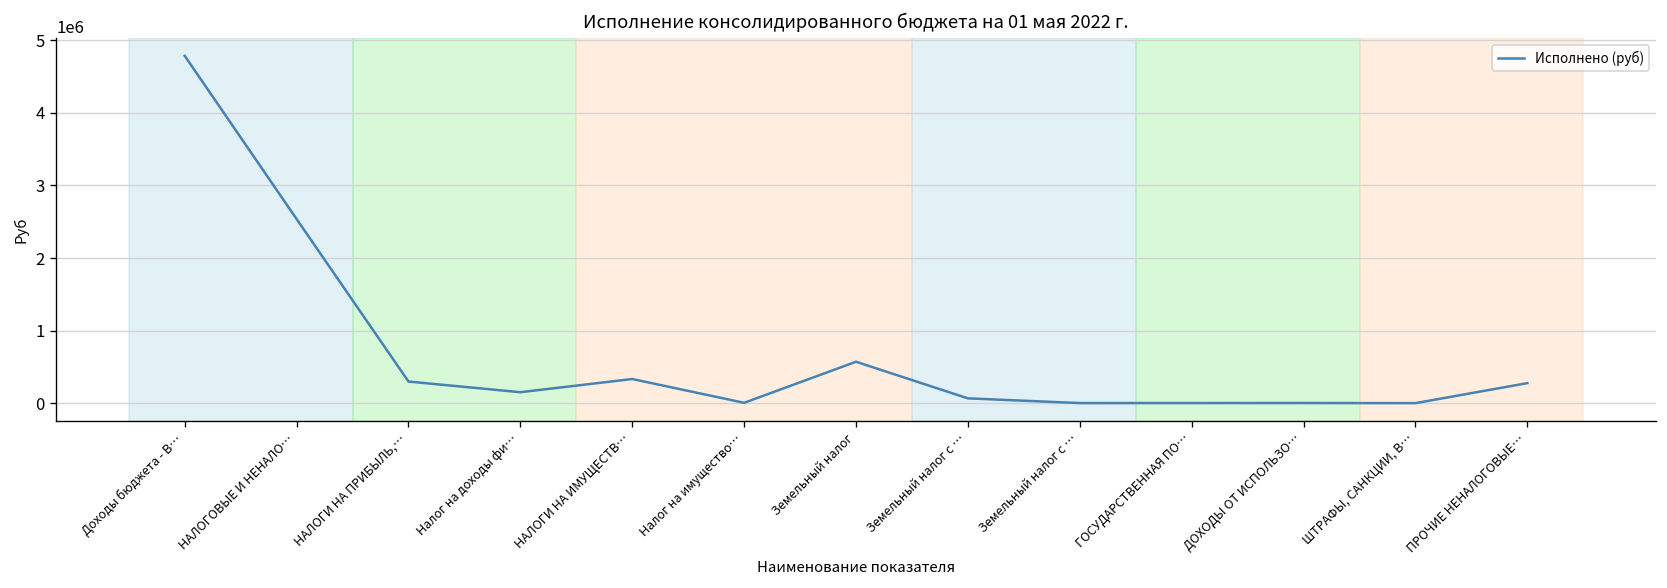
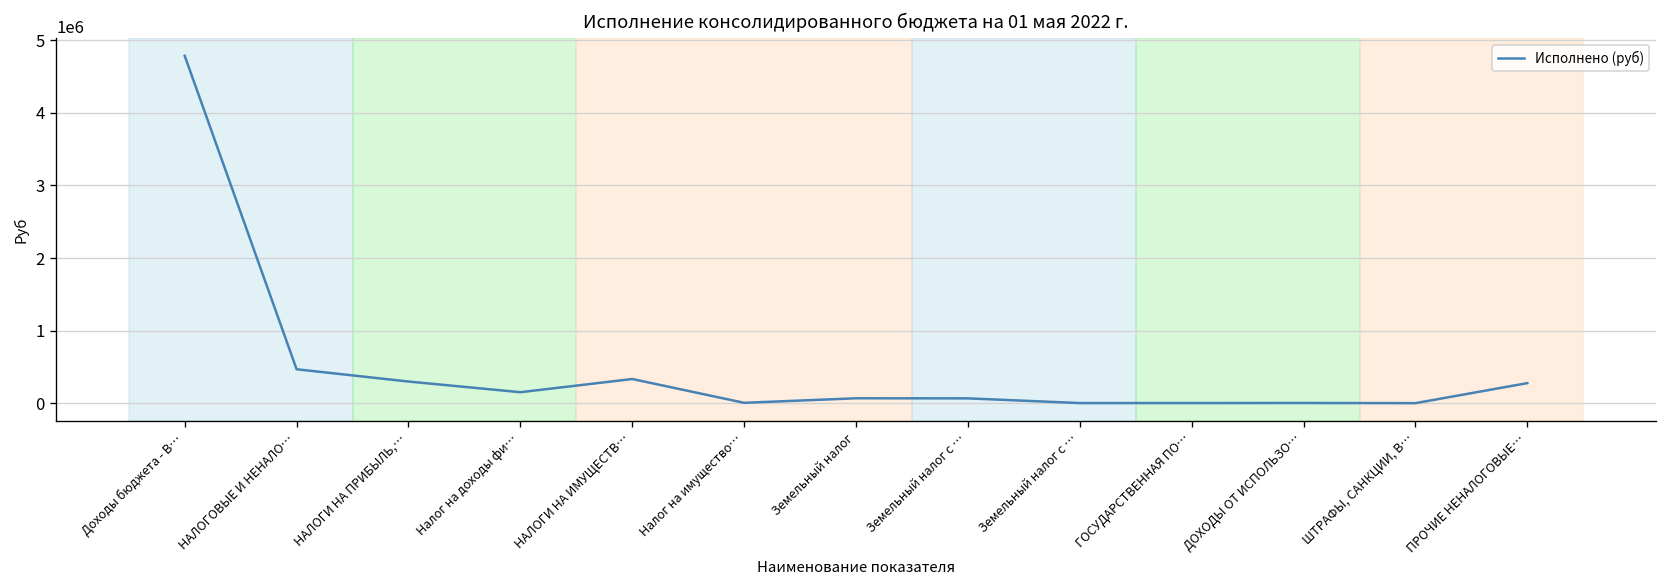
НАЛОГОВЫЕ И НЕНАЛО…: 2500000 -> 500000
Земельный налог: 600000 -> 100000
